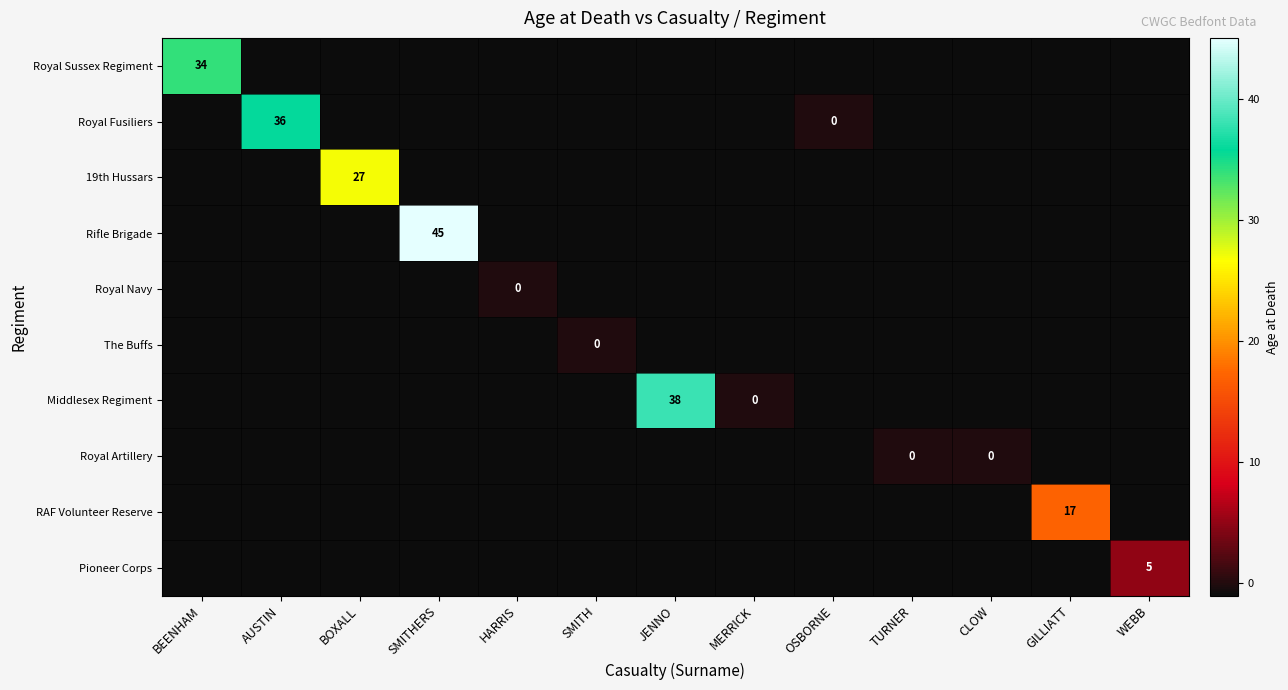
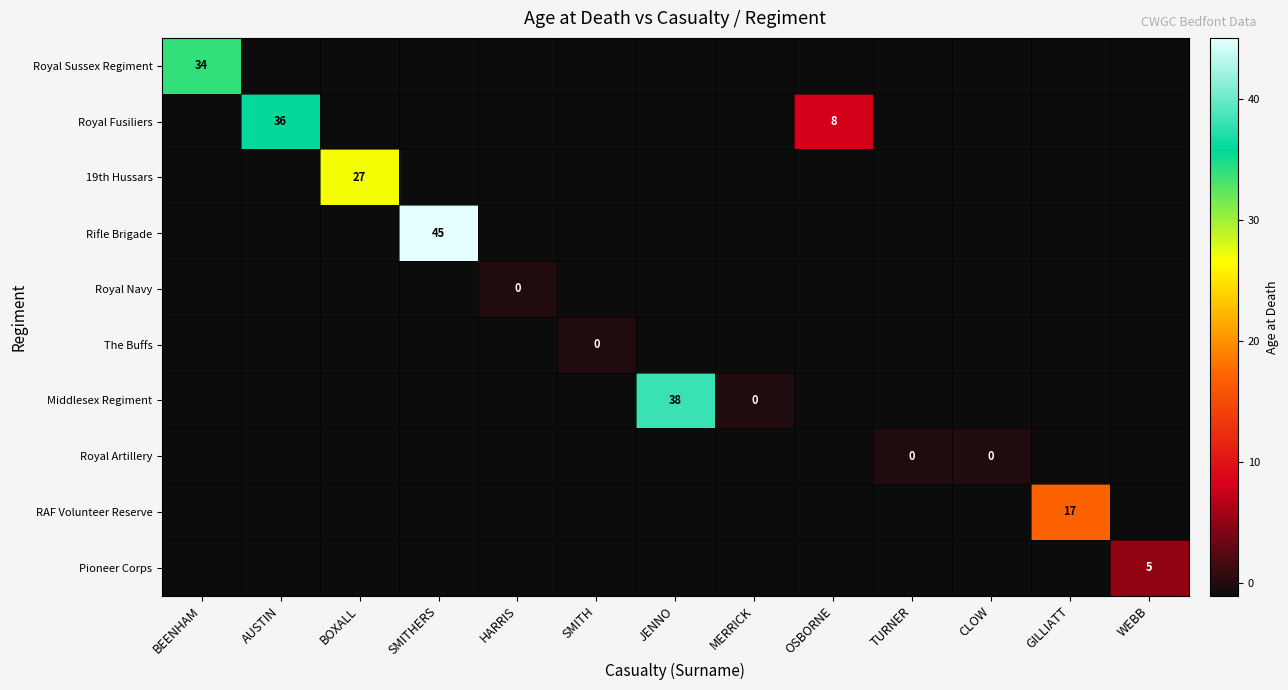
Royal Fusiliers, OSBORNE: 0 -> 8
